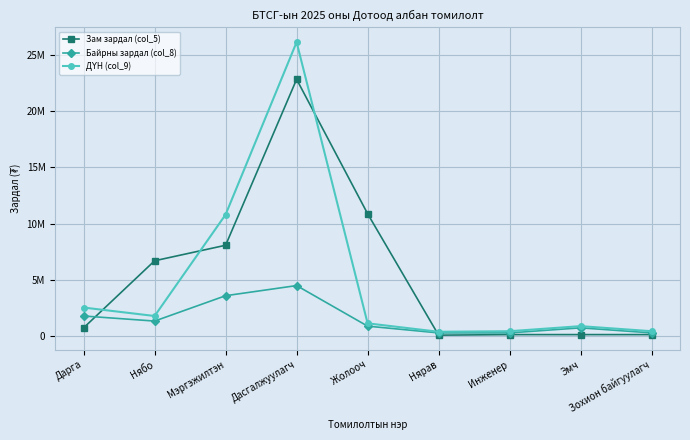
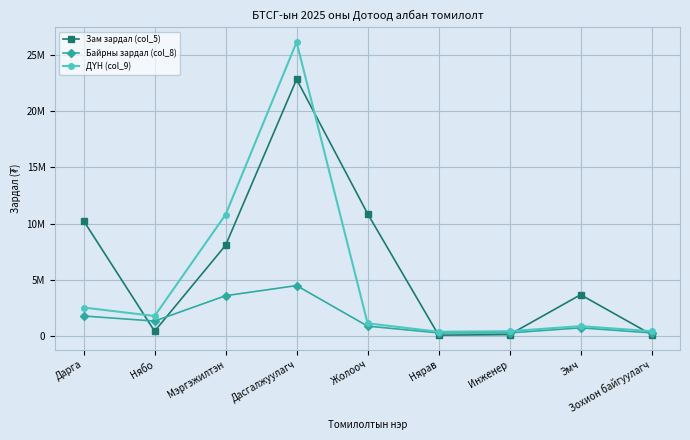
Зам зардал (col_5), Дарга: 800000 -> 10300000
Зам зардал (col_5), Нябо: 6700000 -> 500000
Зам зардал (col_5), Эмч: 200000 -> 3700000
